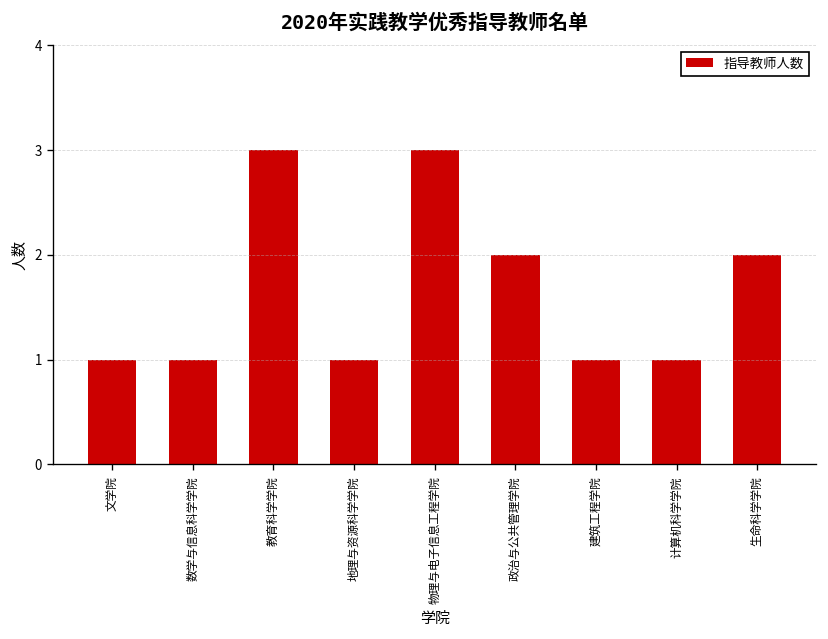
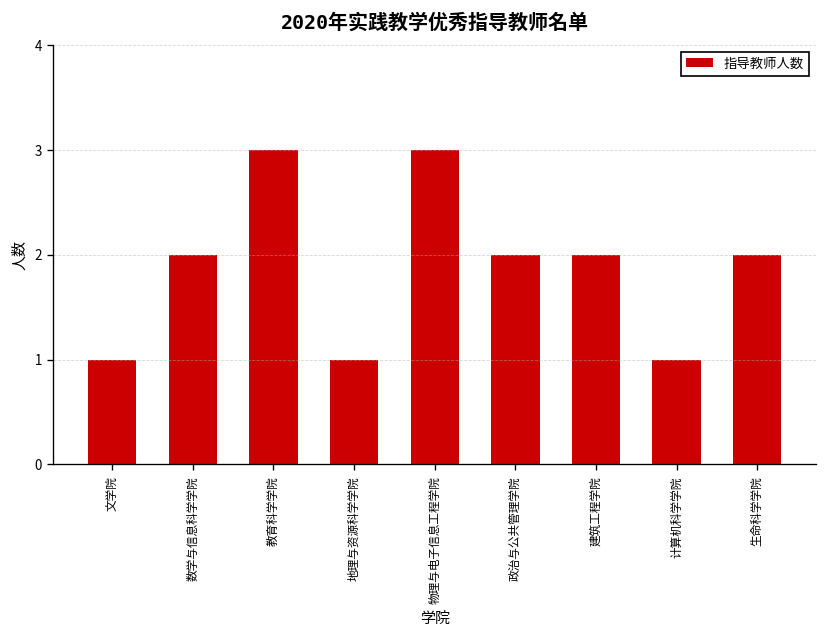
数学与信息科学学院: 1 -> 2
建筑工程学院: 1 -> 2
